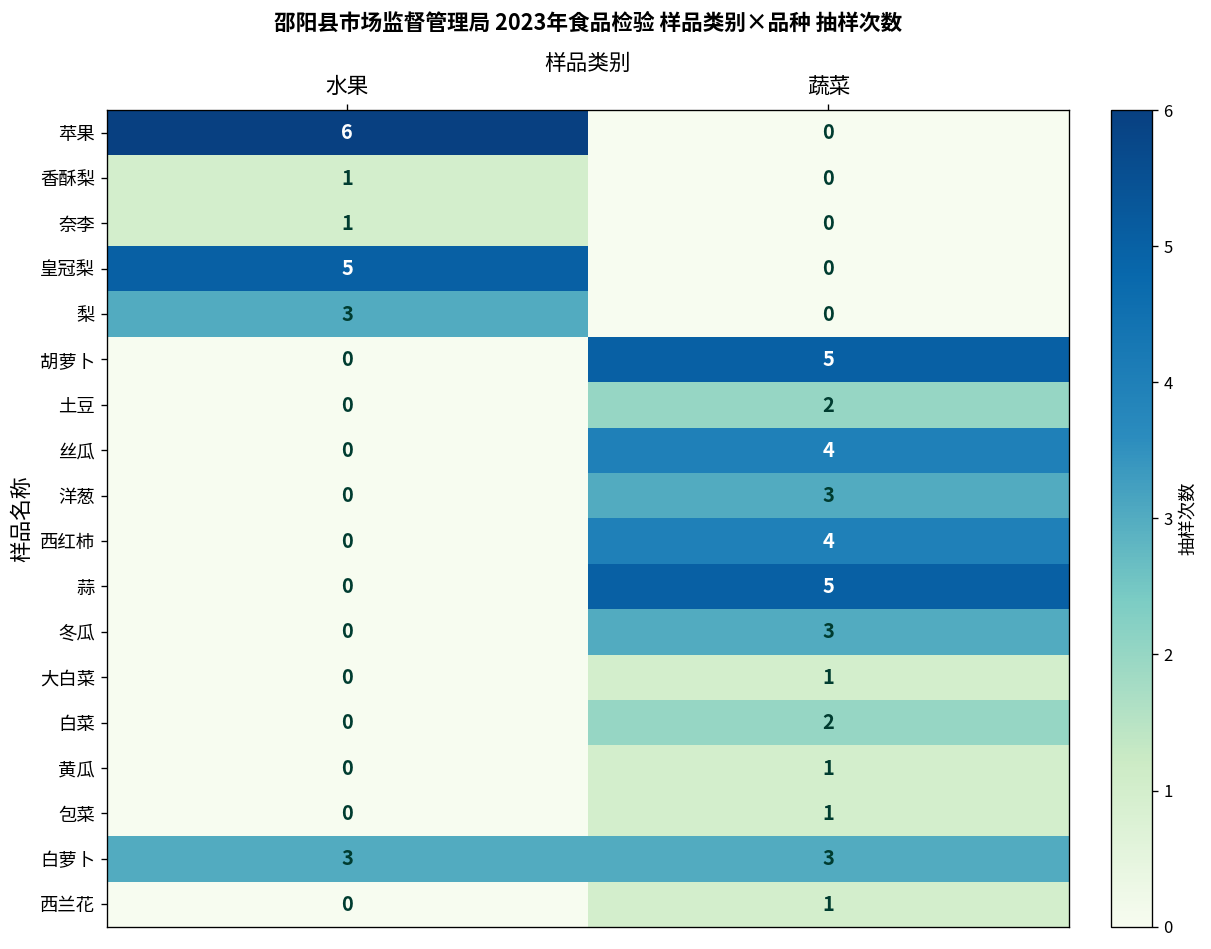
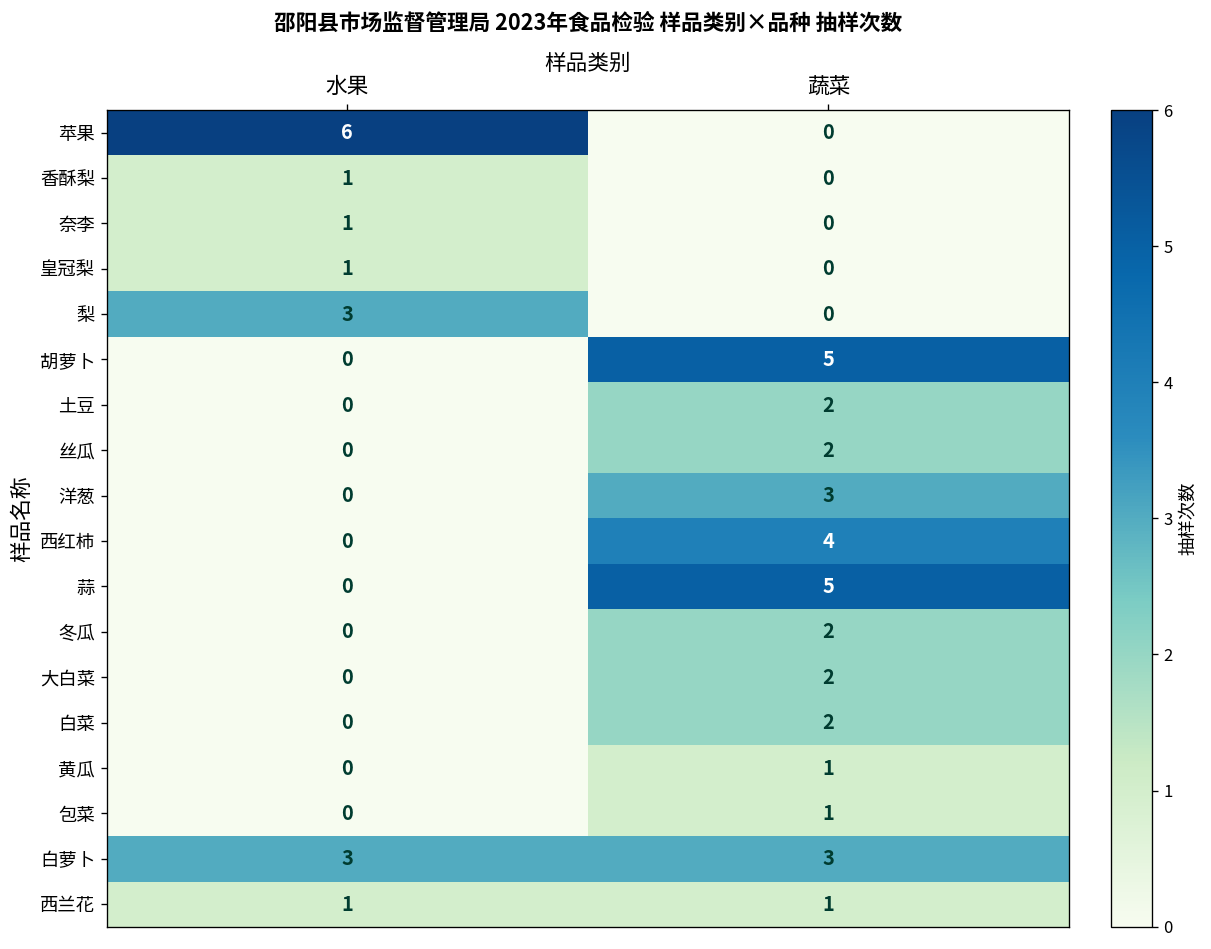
皇冠梨, 水果: 5 -> 1
丝瓜, 蔬菜: 4 -> 2
冬瓜, 蔬菜: 3 -> 2
大白菜, 蔬菜: 1 -> 2
西兰花, 水果: 0 -> 1
